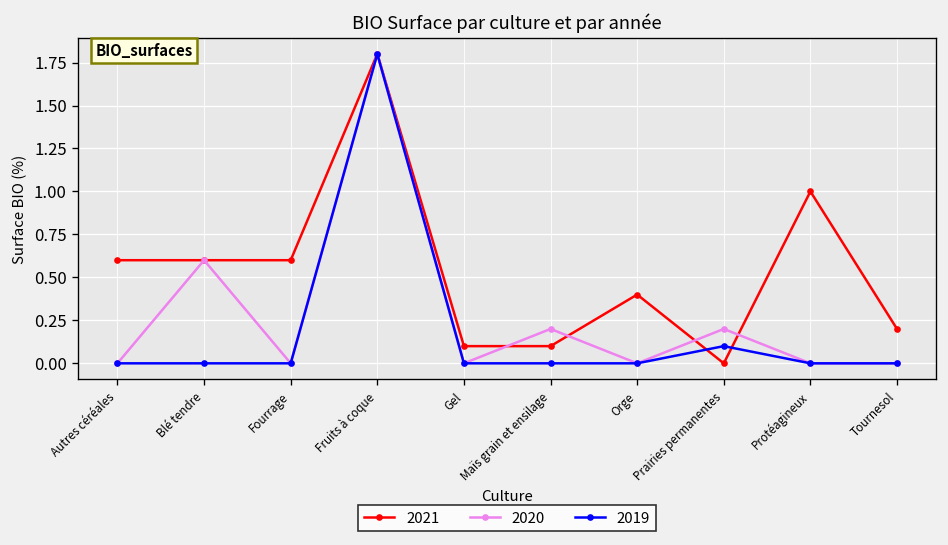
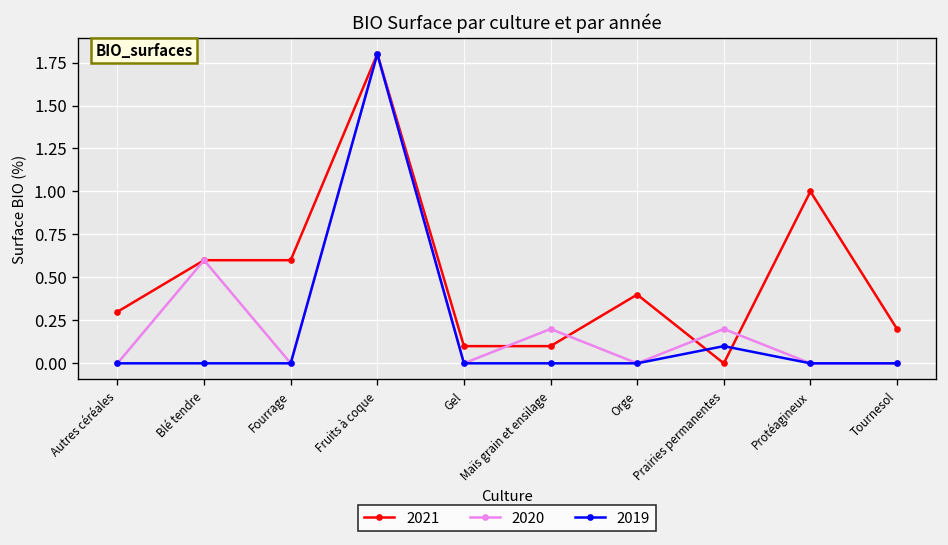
2021, Autres céréales: 0.6 -> 0.3
